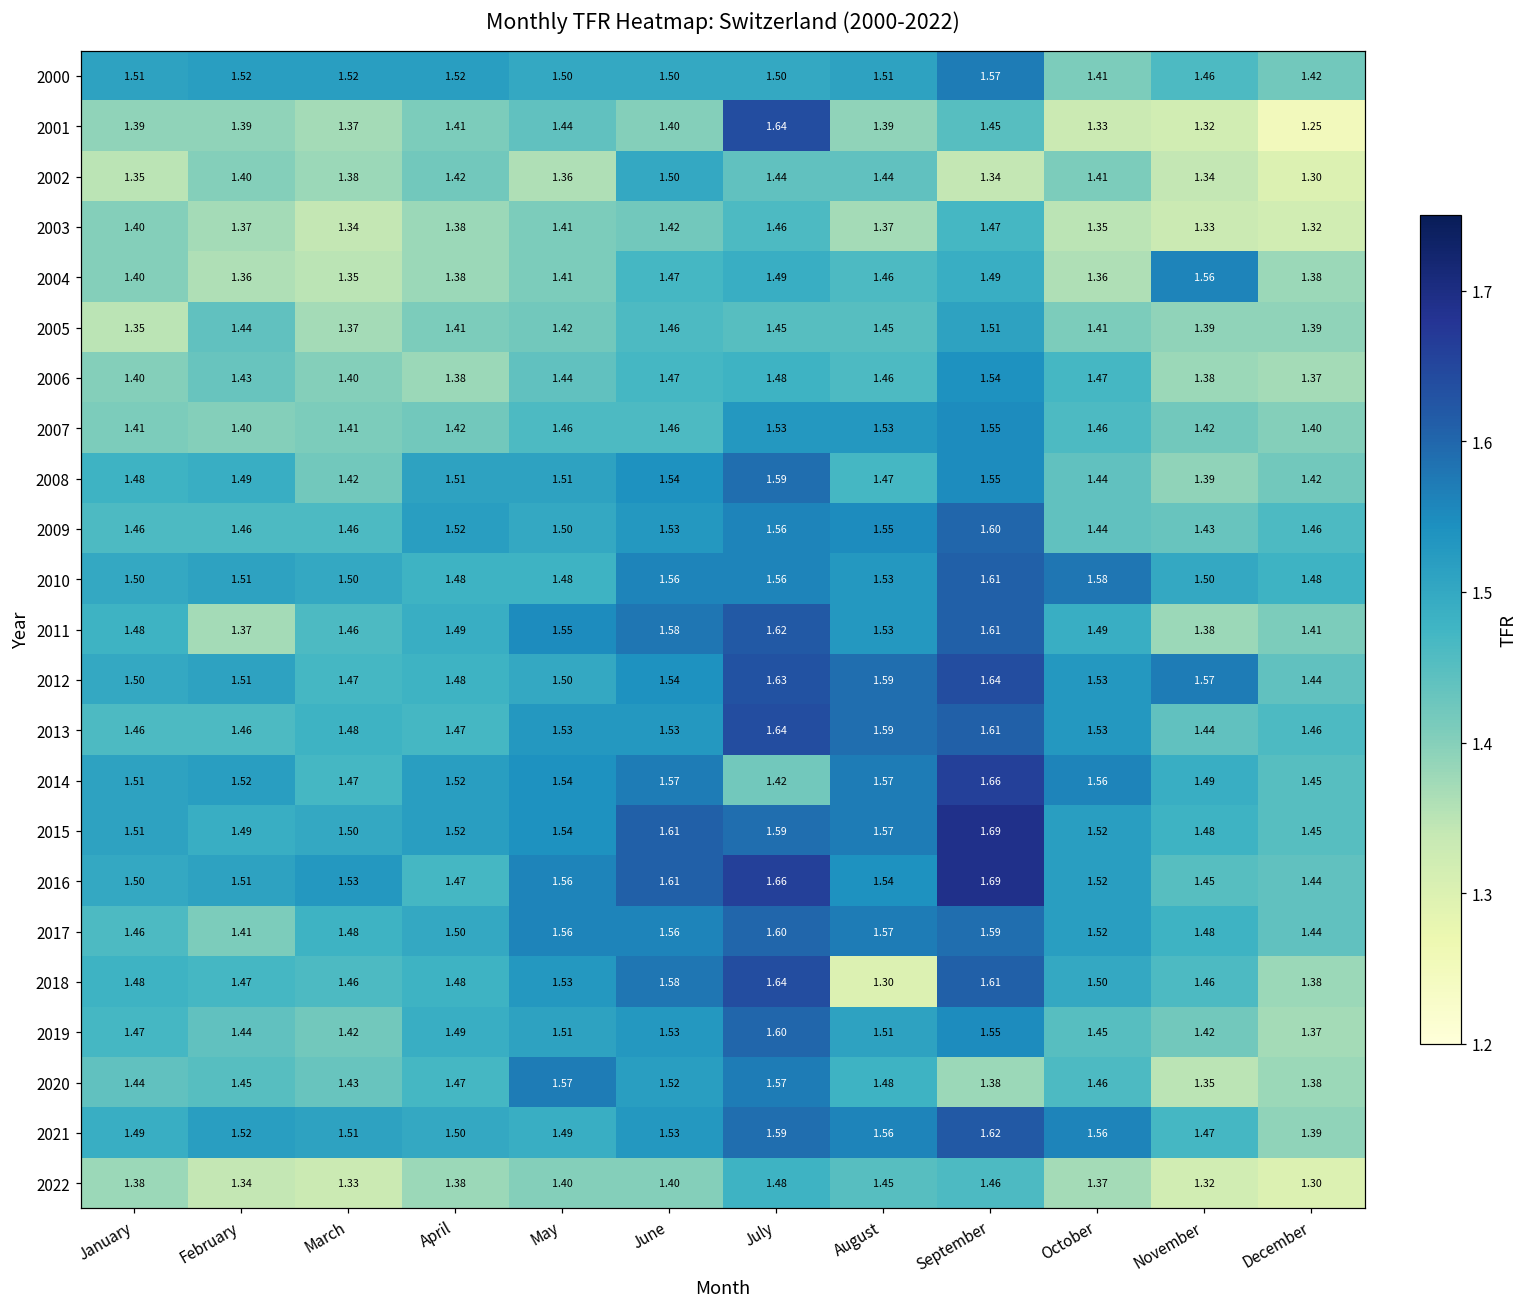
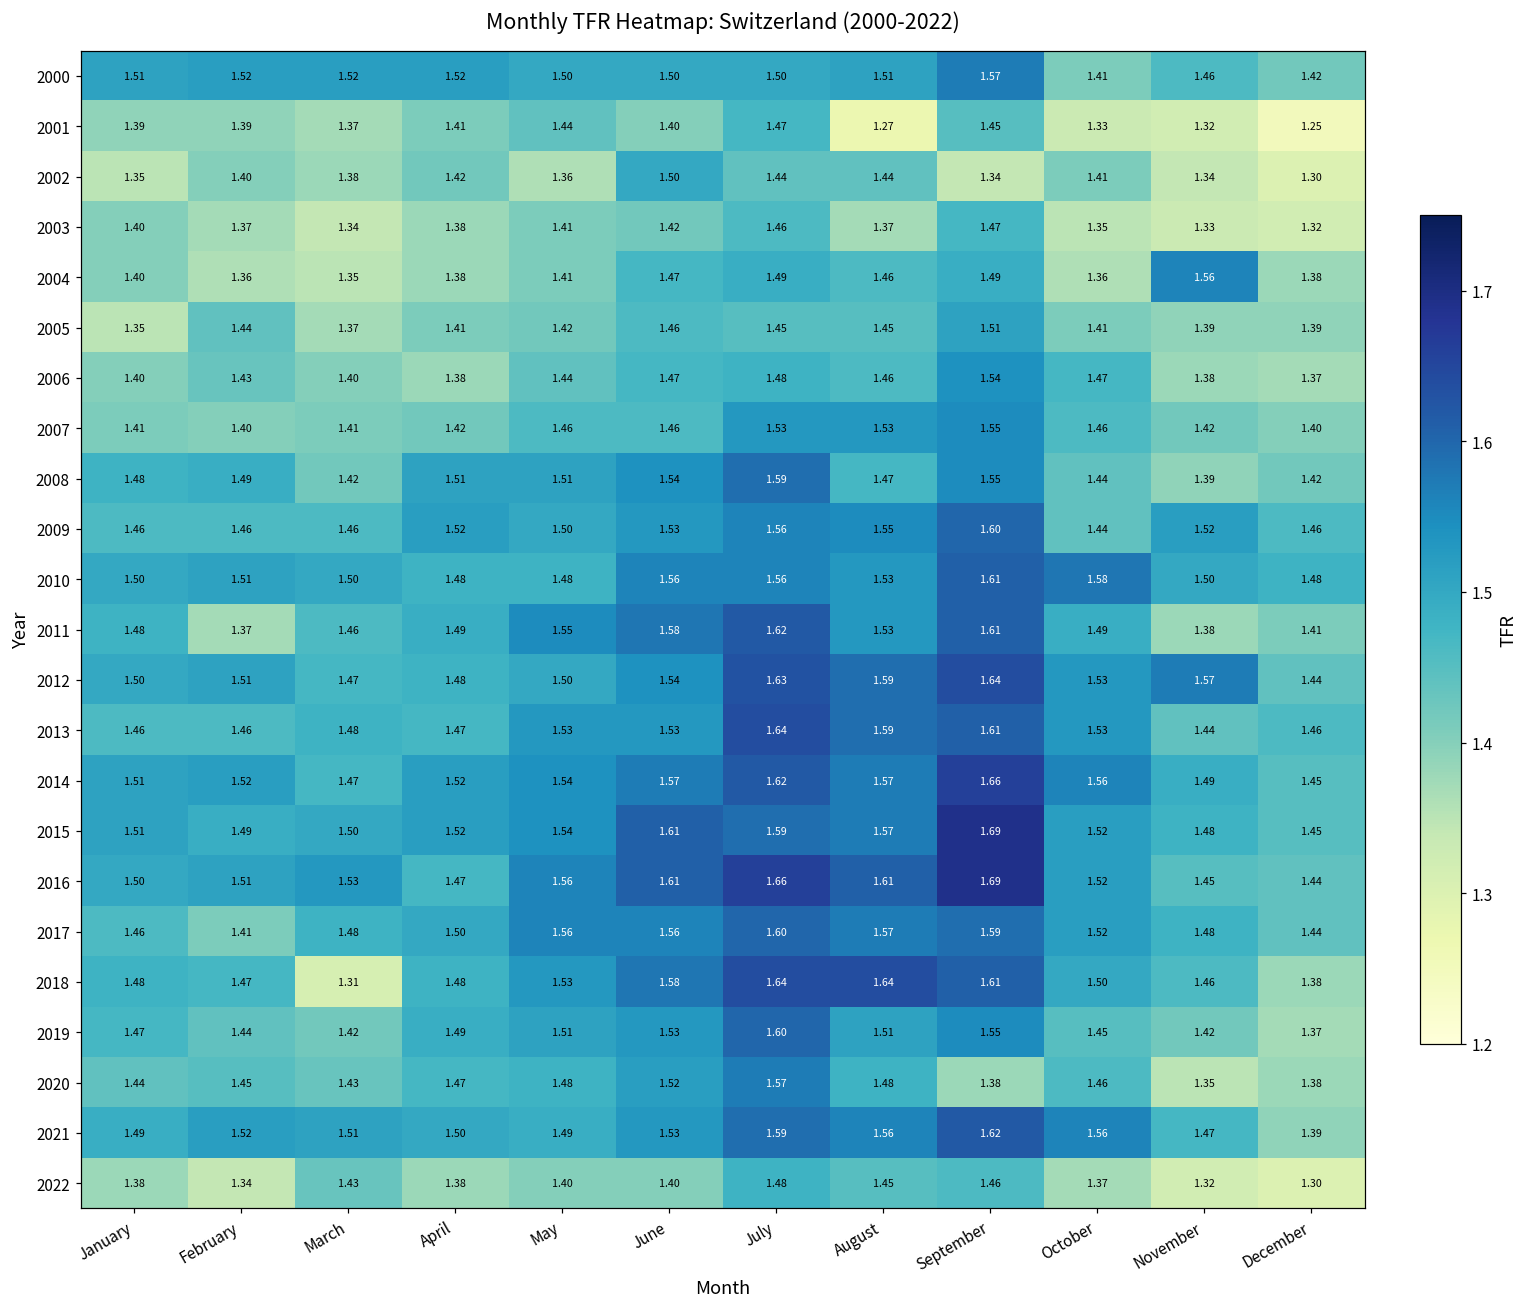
2001, July: 1.64 -> 1.47
2001, August: 1.39 -> 1.27
2009, November: 1.43 -> 1.52
2014, July: 1.42 -> 1.62
2016, August: 1.54 -> 1.61
2018, March: 1.46 -> 1.31
2018, August: 1.30 -> 1.64
2020, May: 1.57 -> 1.48
2022, March: 1.33 -> 1.43
